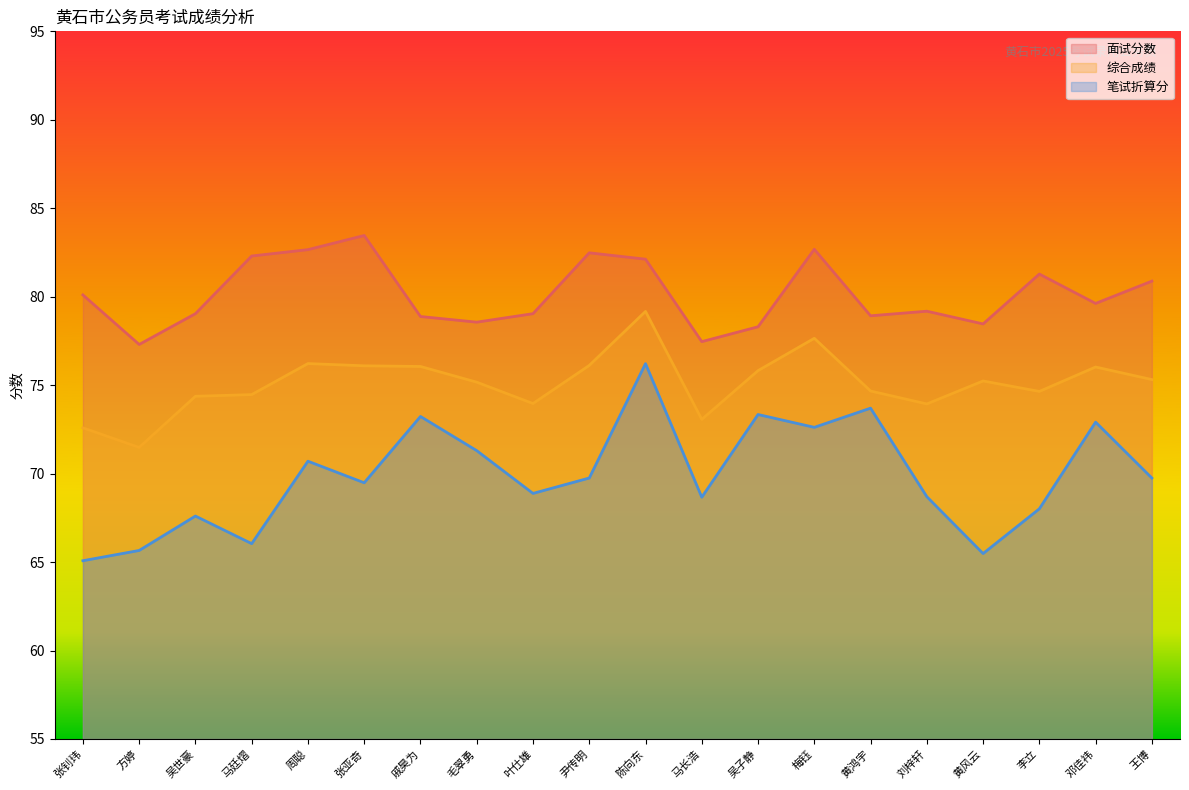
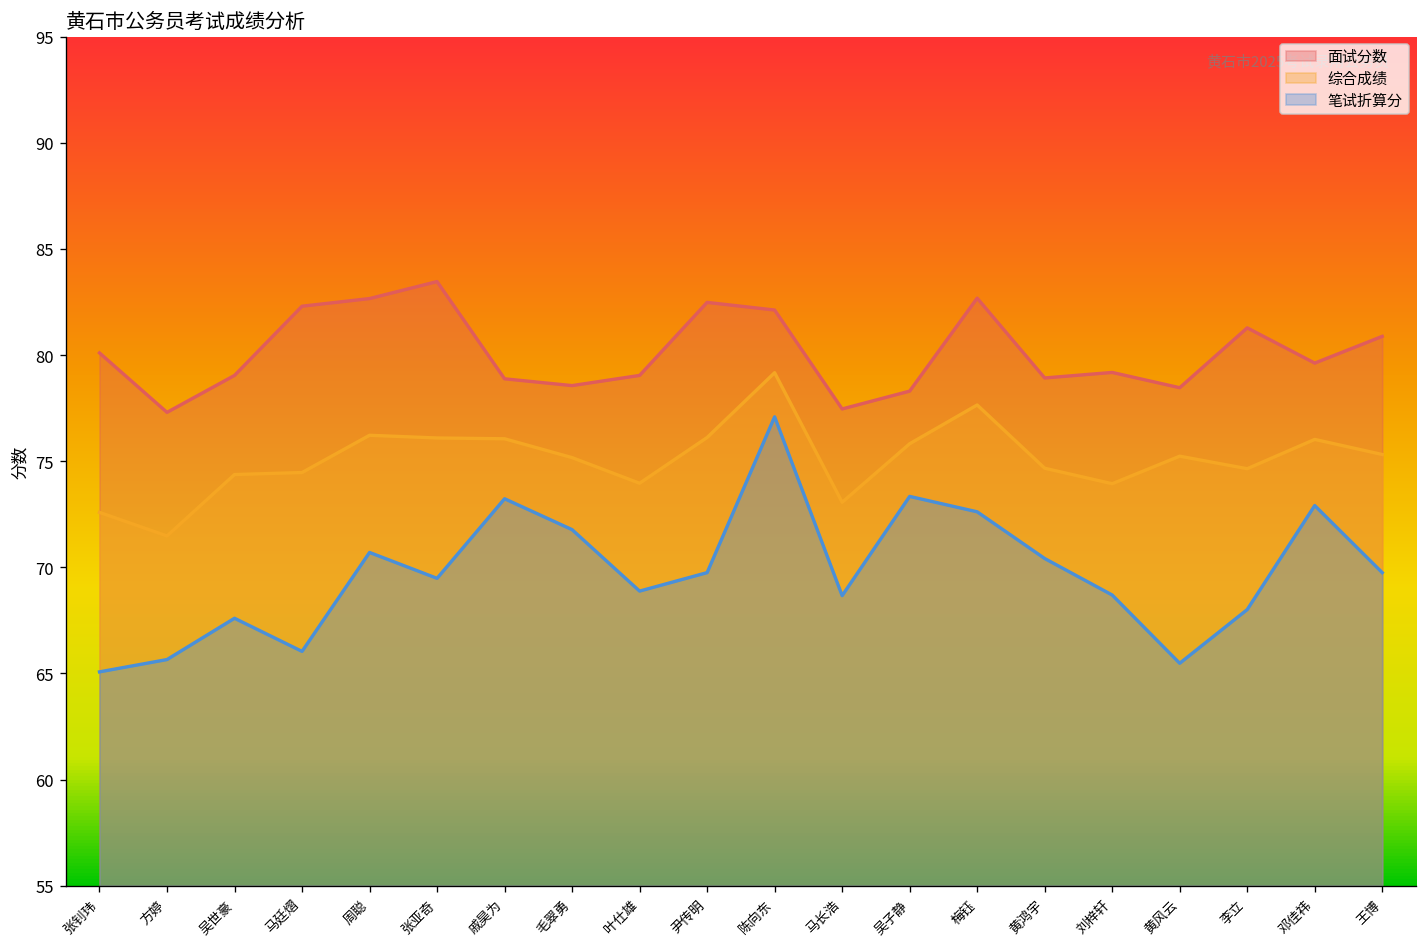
笔试折算分, 毛翠勇: 71.3 -> 71.8
笔试折算分, 陈向东: 76.2 -> 77.1
笔试折算分, 黄鸿宇: 73.7 -> 70.4
